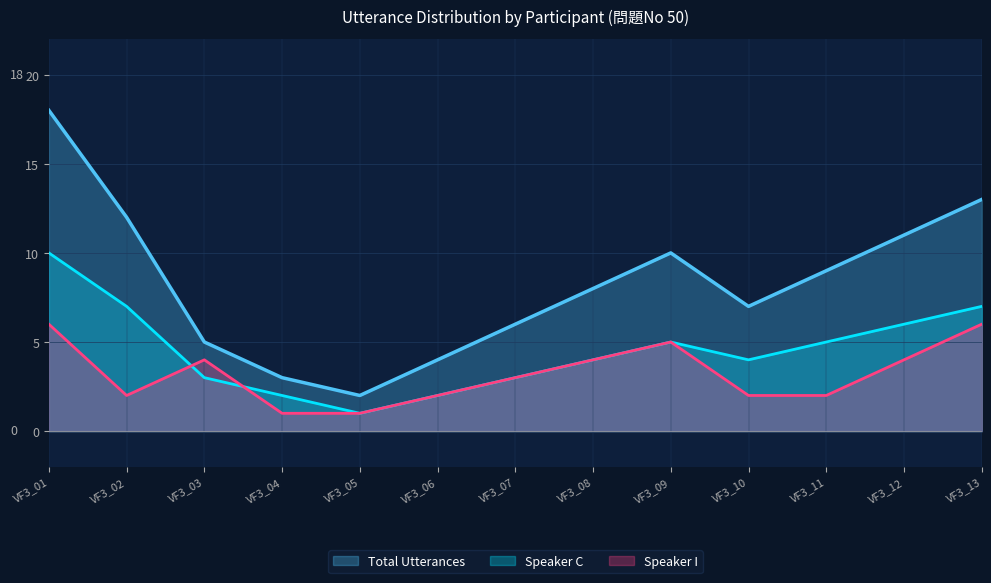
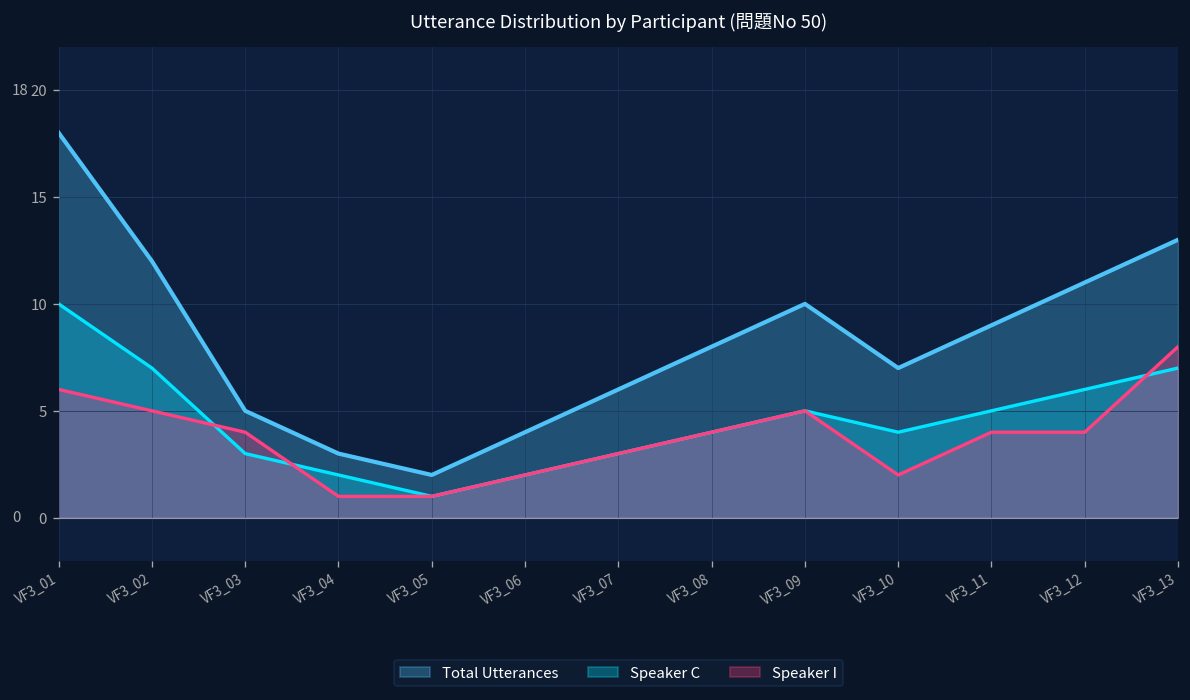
Speaker I, VF3_02: 2 -> 5
Speaker I, VF3_11: 2 -> 4
Speaker I, VF3_13: 6 -> 8
